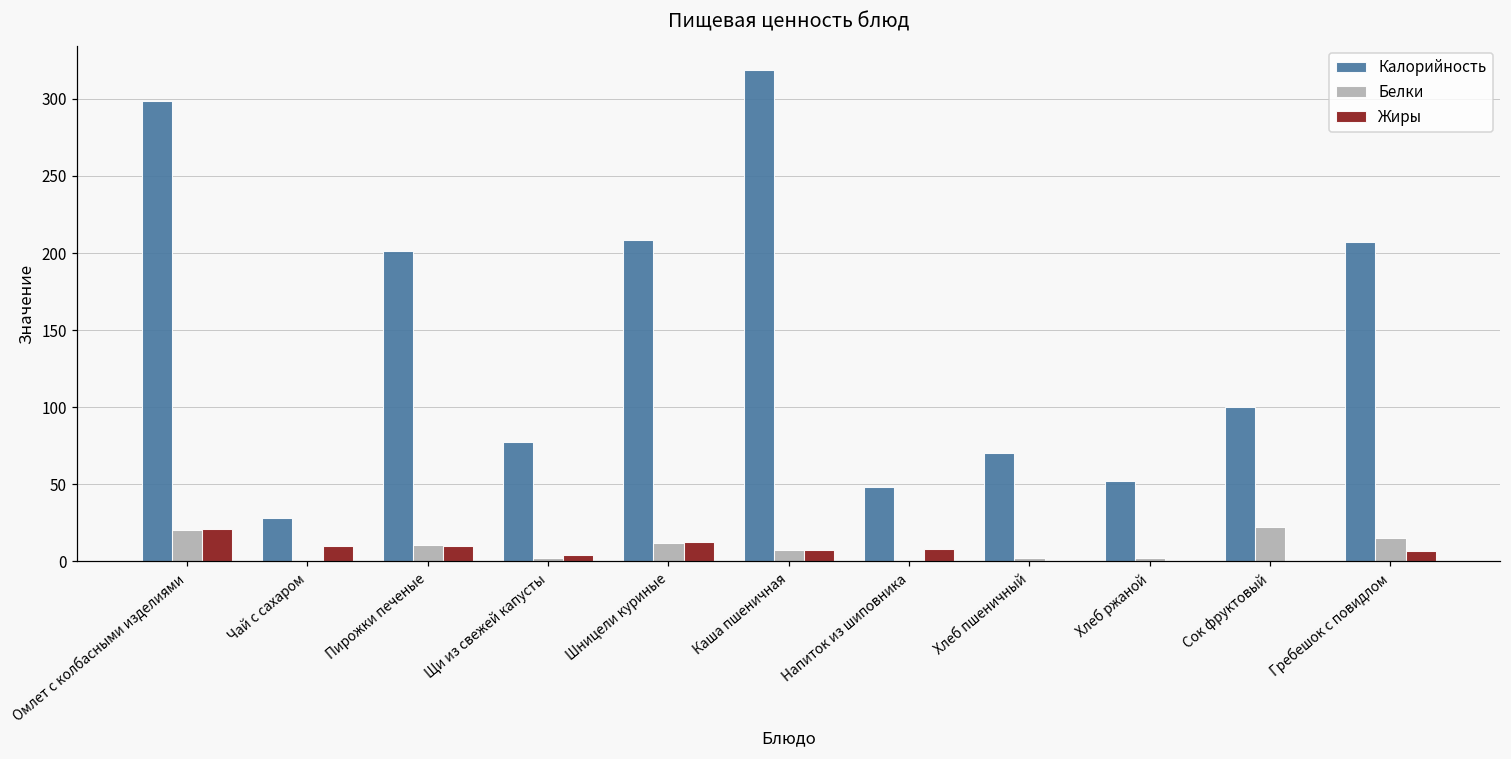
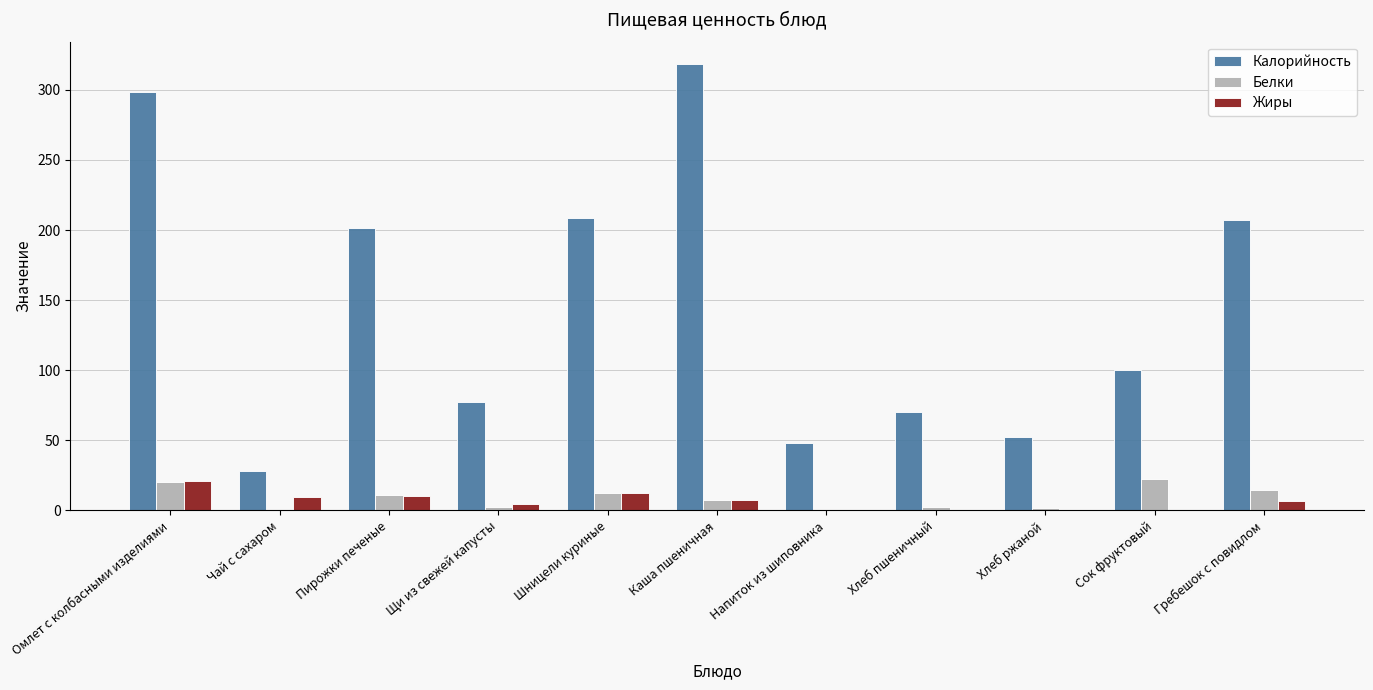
Жиры, Напиток из шиповника: 8 -> 0
